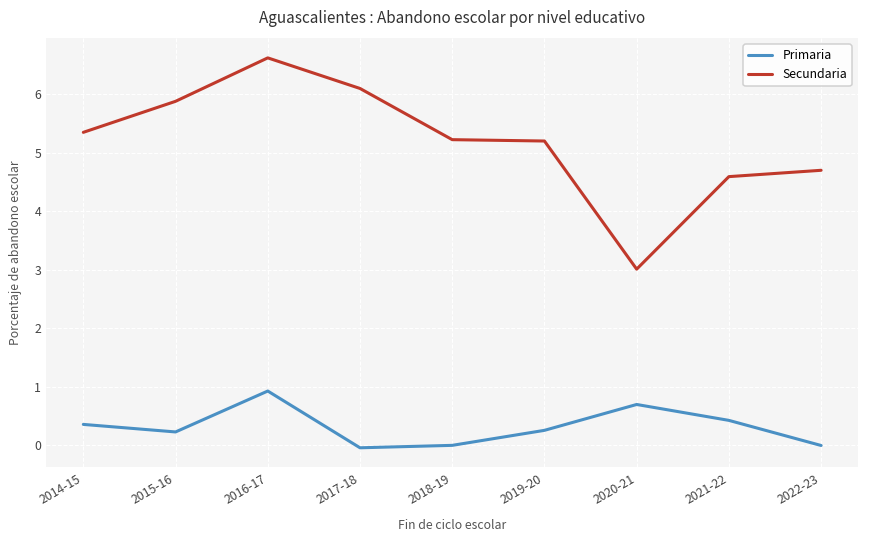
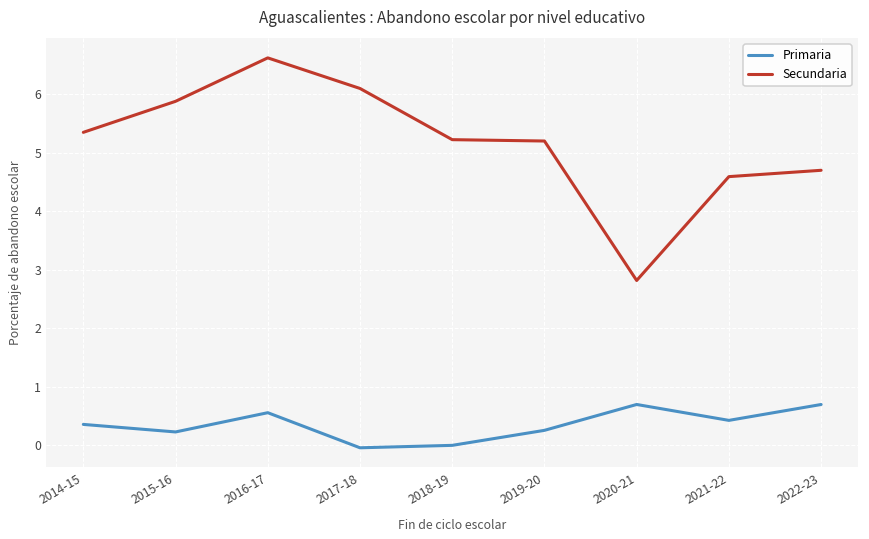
Primaria, 2016-17: 0.9 -> 0.6
Secundaria, 2020-21: 3.0 -> 2.8
Primaria, 2022-23: 0.0 -> 0.7
